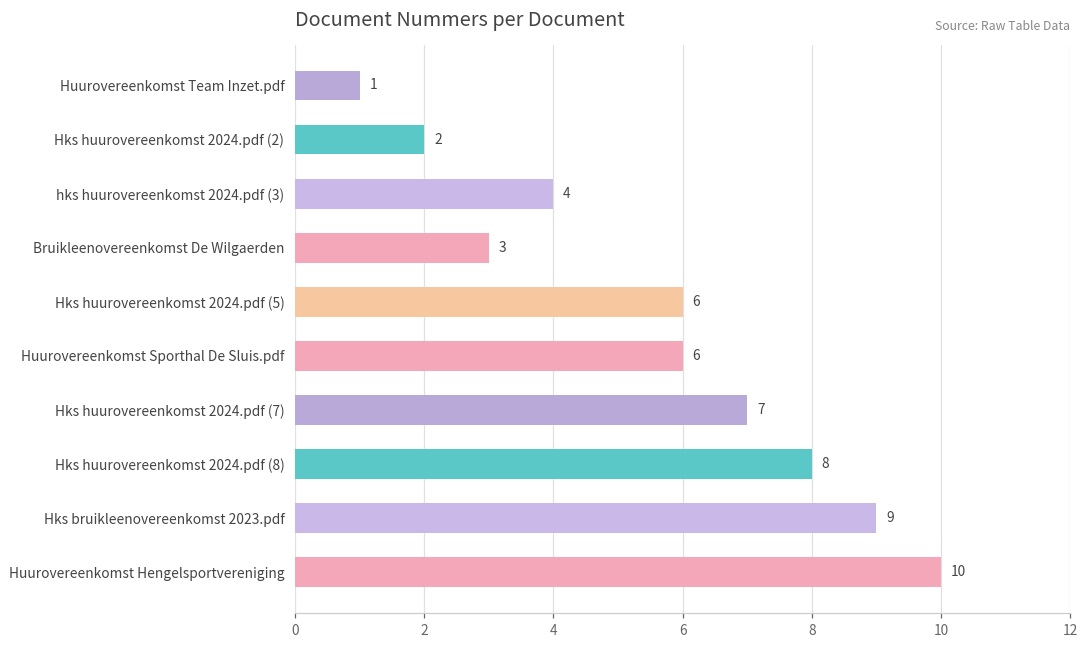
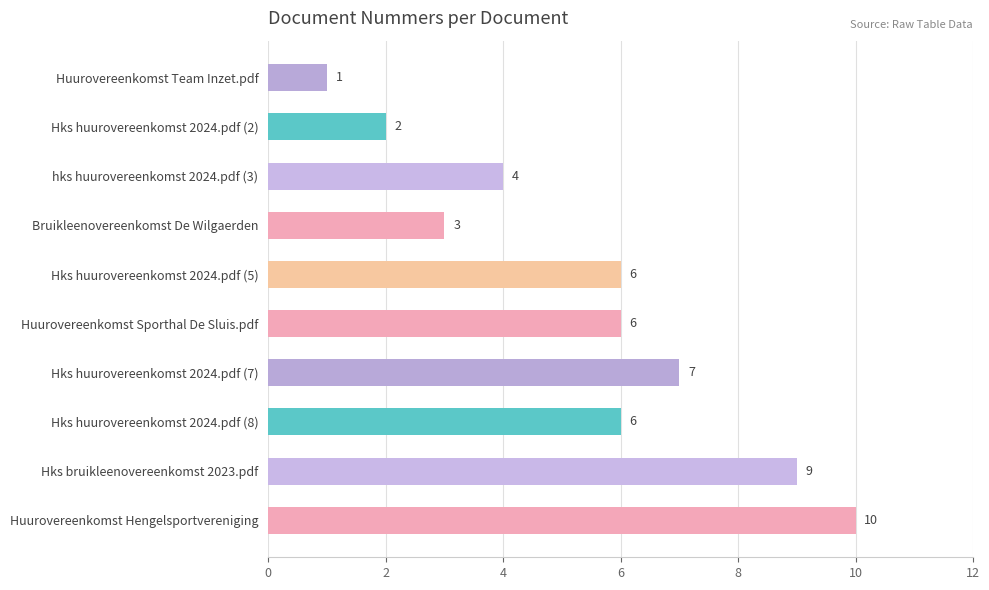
Hks huurovereenkomst 2024.pdf (8): 8 -> 6
